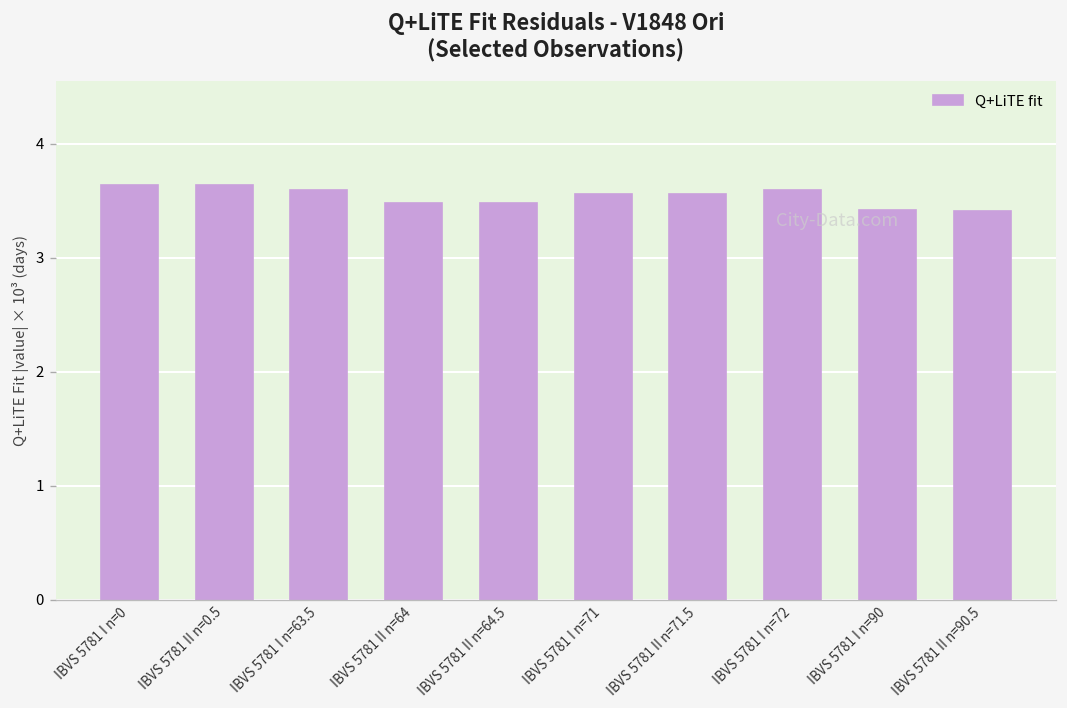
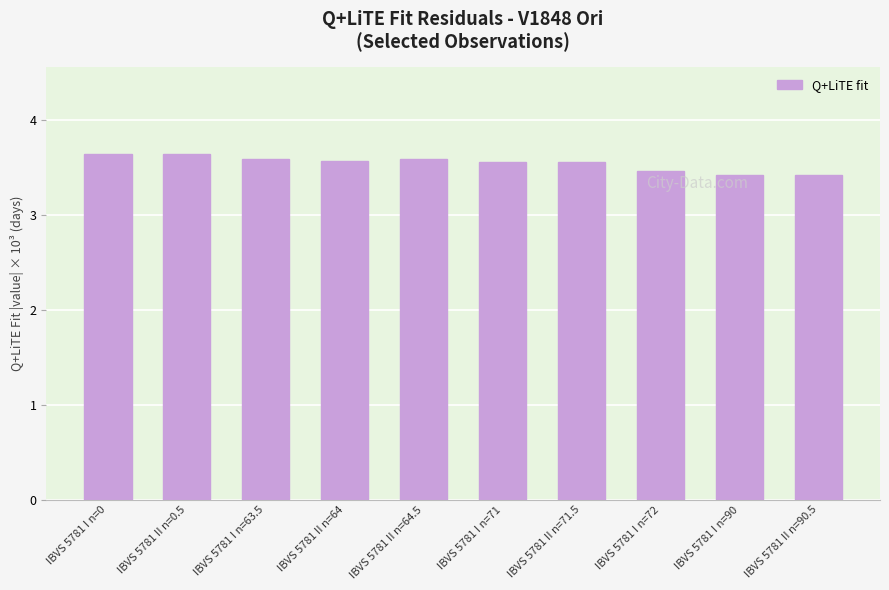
IBVS 5781 II n=64: 3.5 -> 3.6
IBVS 5781 II n=64.5: 3.5 -> 3.6
IBVS 5781 I n=72: 3.6 -> 3.5
